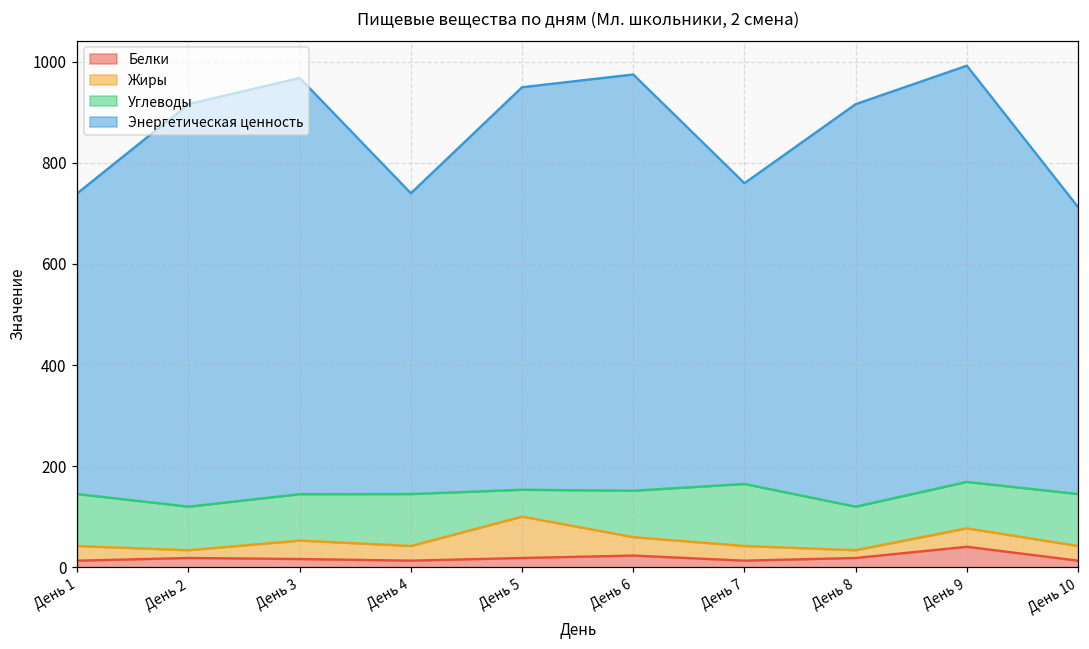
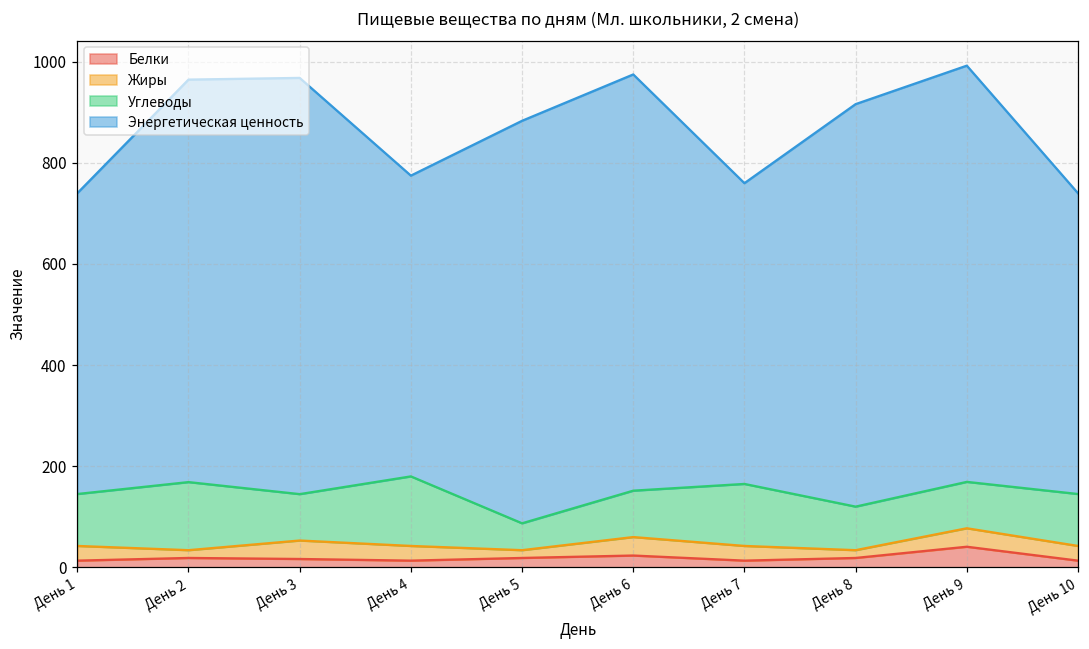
Углеводы, День 2: 90 -> 130
Углеводы, День 4: 100 -> 140
Жиры, День 5: 80 -> 20
Энергетическая ценность, День 10: 570 -> 590
